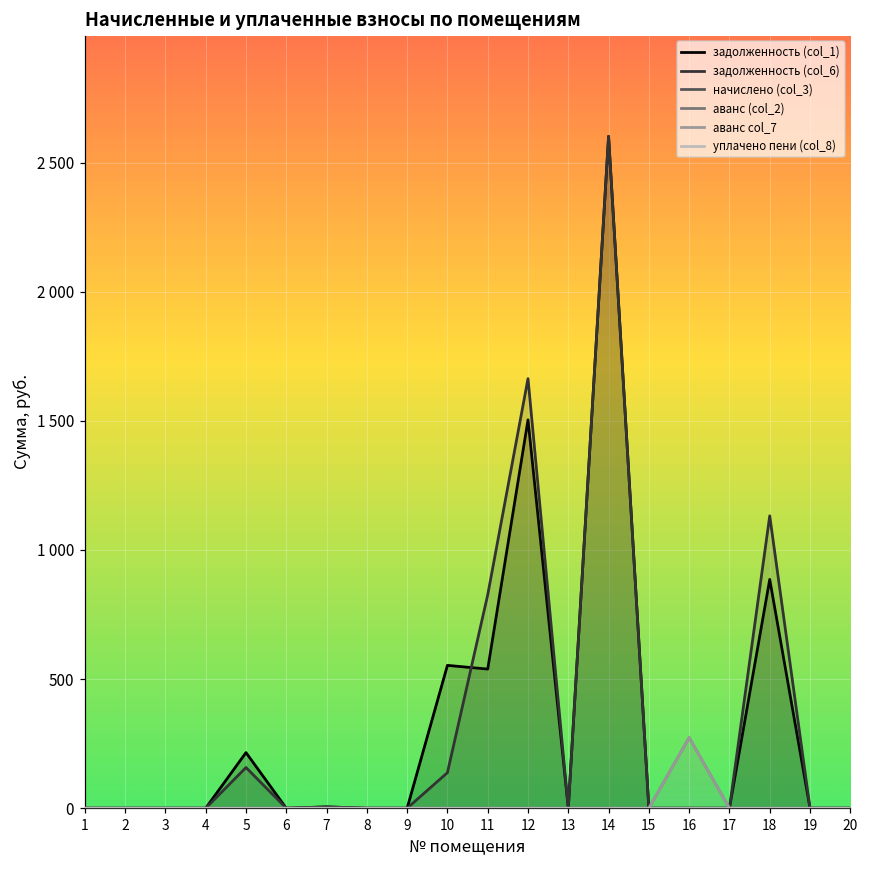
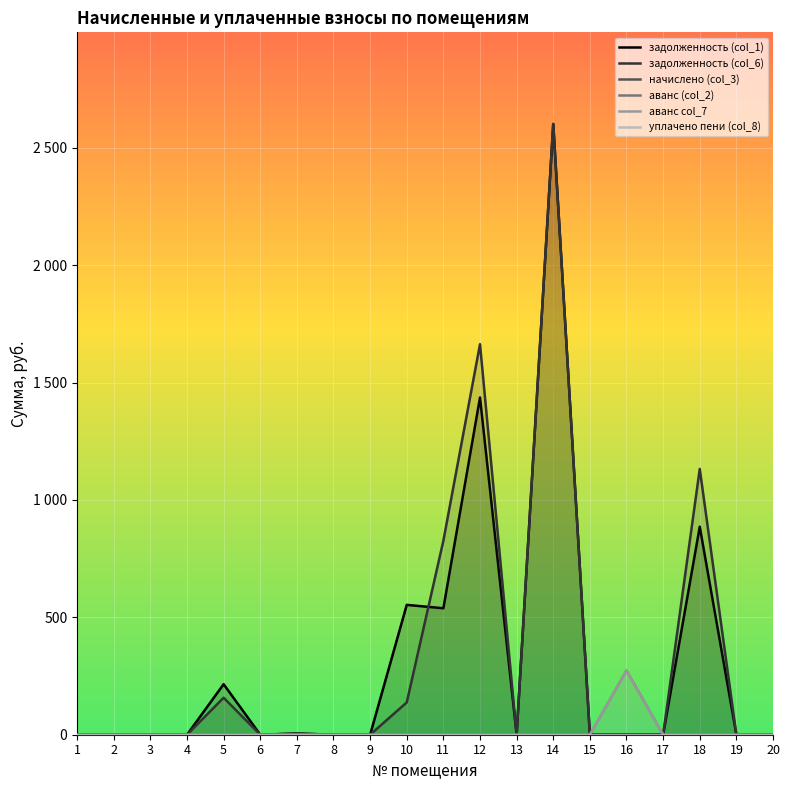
задолженность (col_1), 12: 1500 -> 1440
